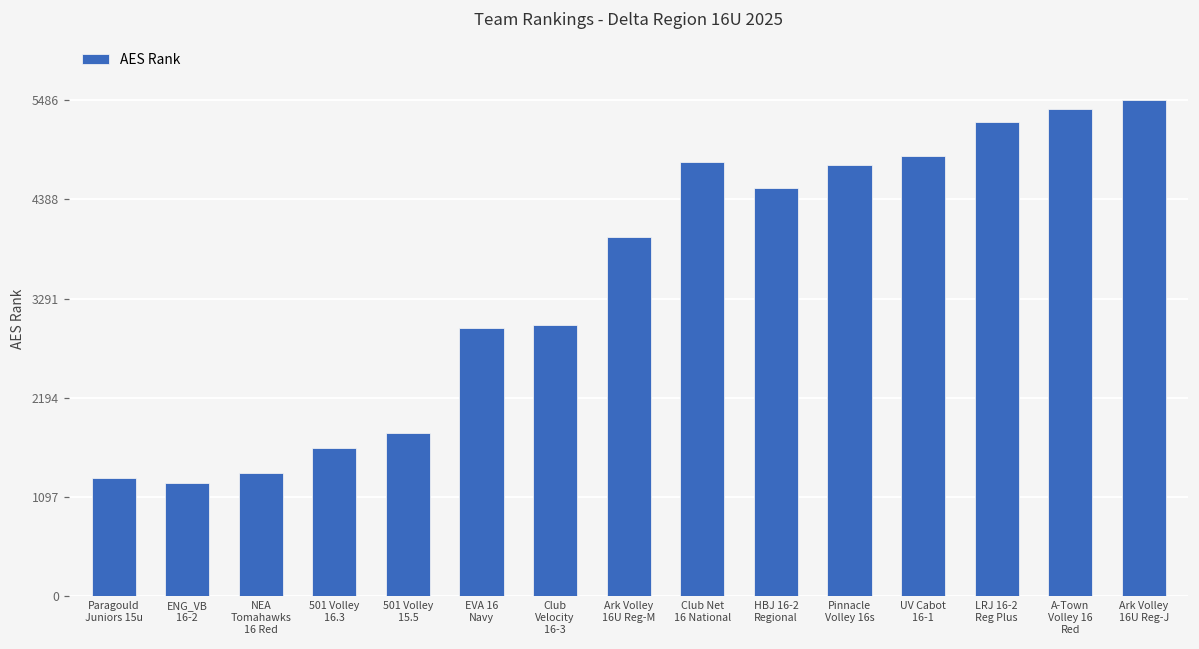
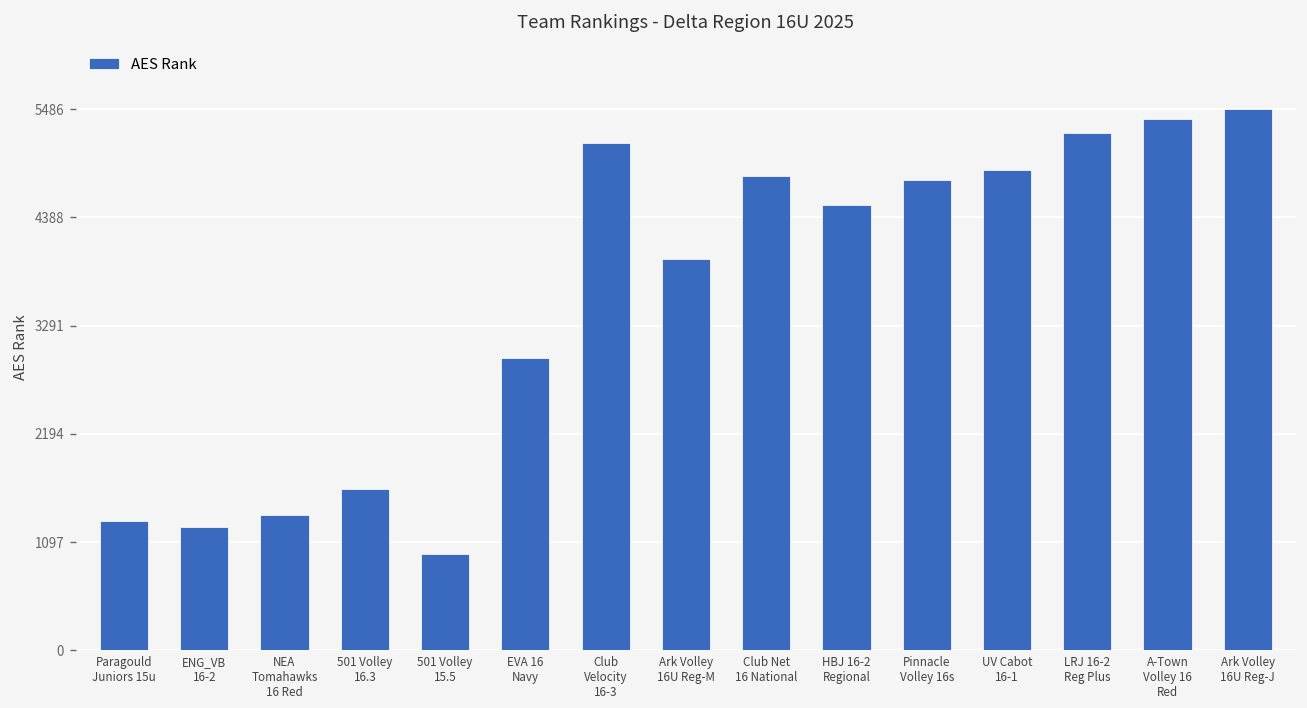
501 Volley 15.5: 1800 -> 1000
Club Velocity 16-3: 3000 -> 5100
